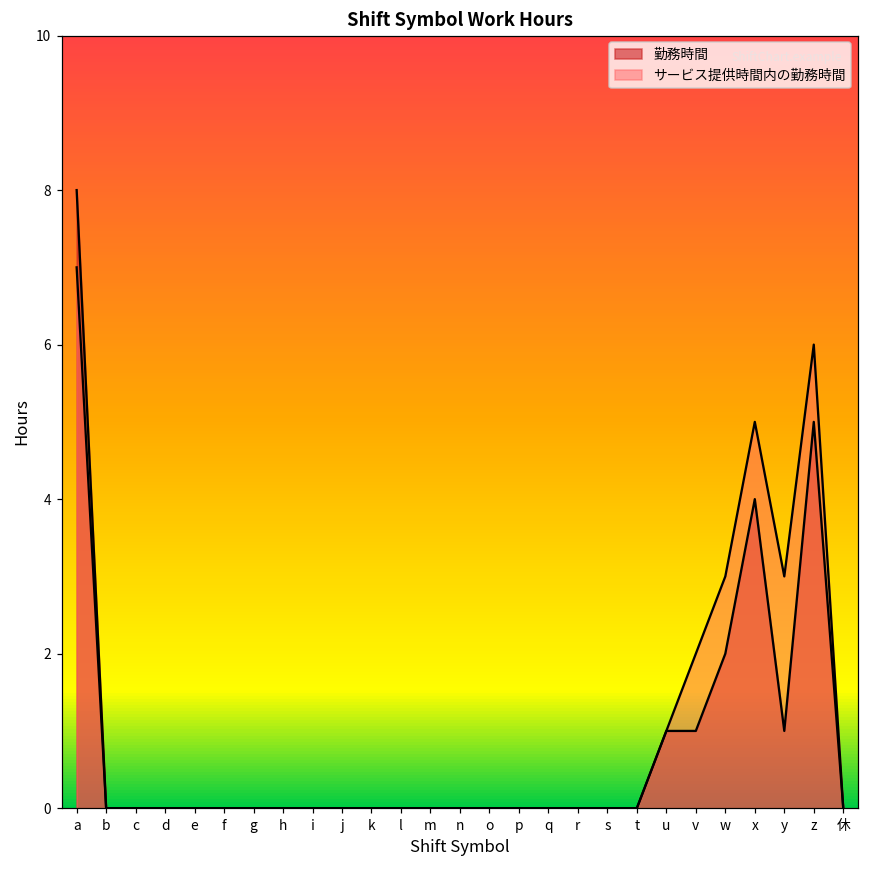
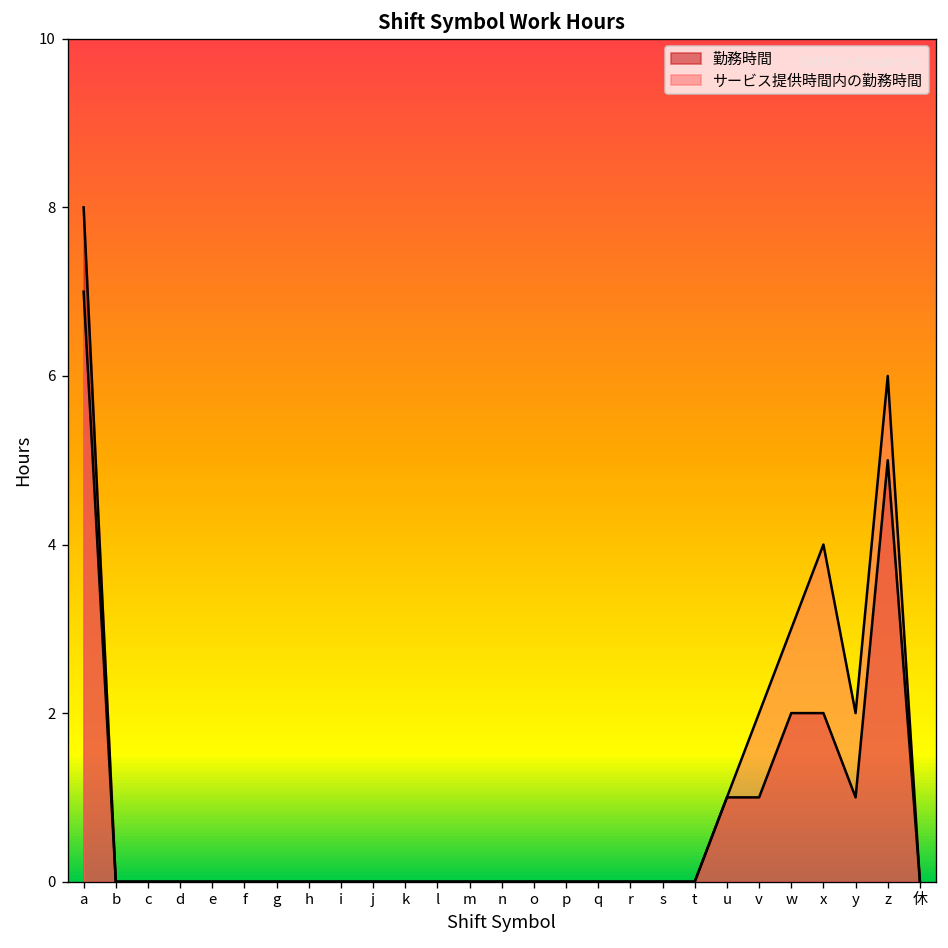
勤務時間, x: 4 -> 2
サービス提供時間内の勤務時間, x: 5 -> 4
サービス提供時間内の勤務時間, y: 3 -> 2
